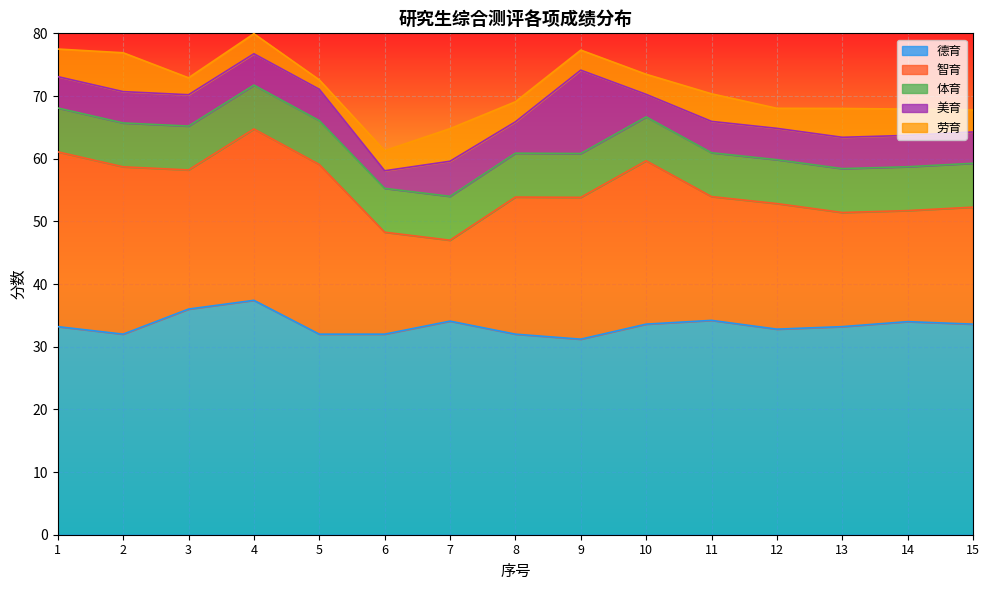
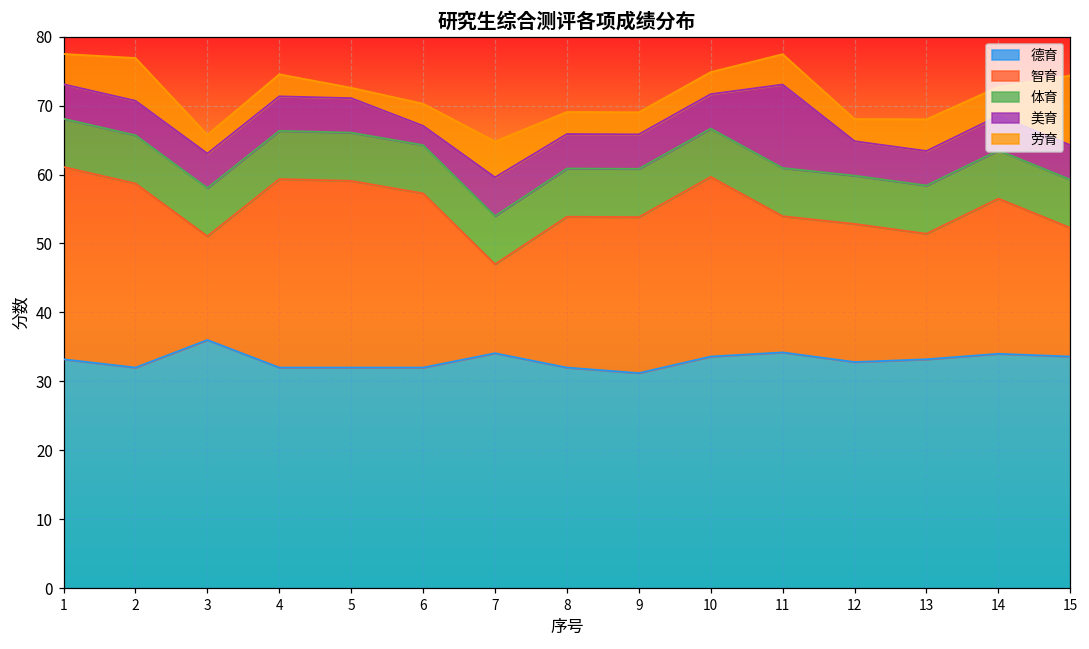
智育, 3: 22 -> 15
德育, 4: 37 -> 32
智育, 6: 16 -> 25
美育, 9: 13 -> 5
美育, 10: 4 -> 5
美育, 11: 5 -> 12
智育, 14: 18 -> 23
劳育, 15: 4 -> 10
